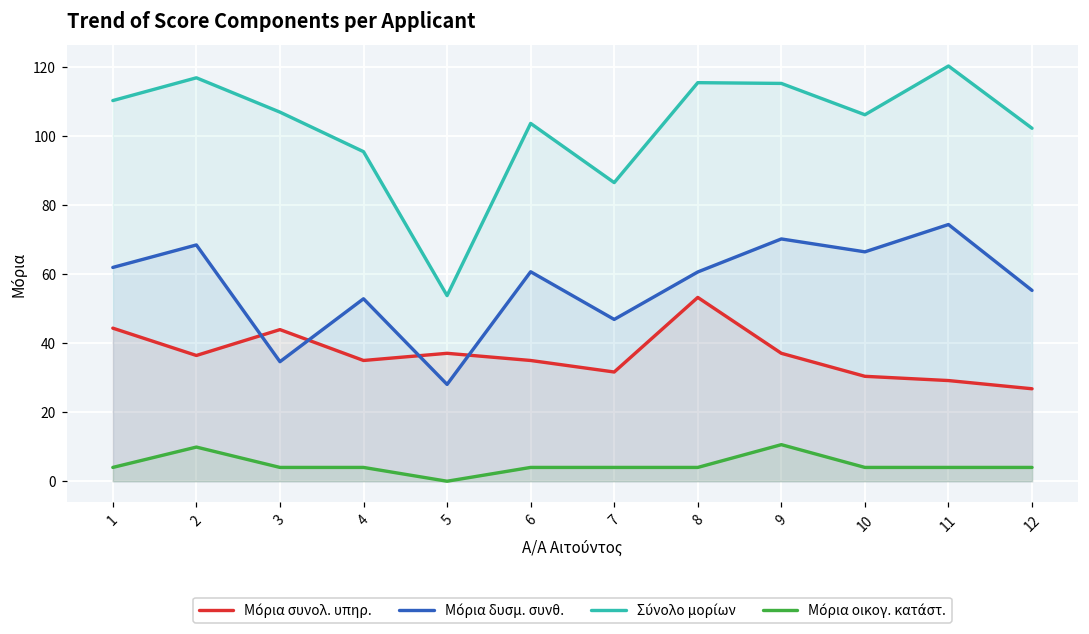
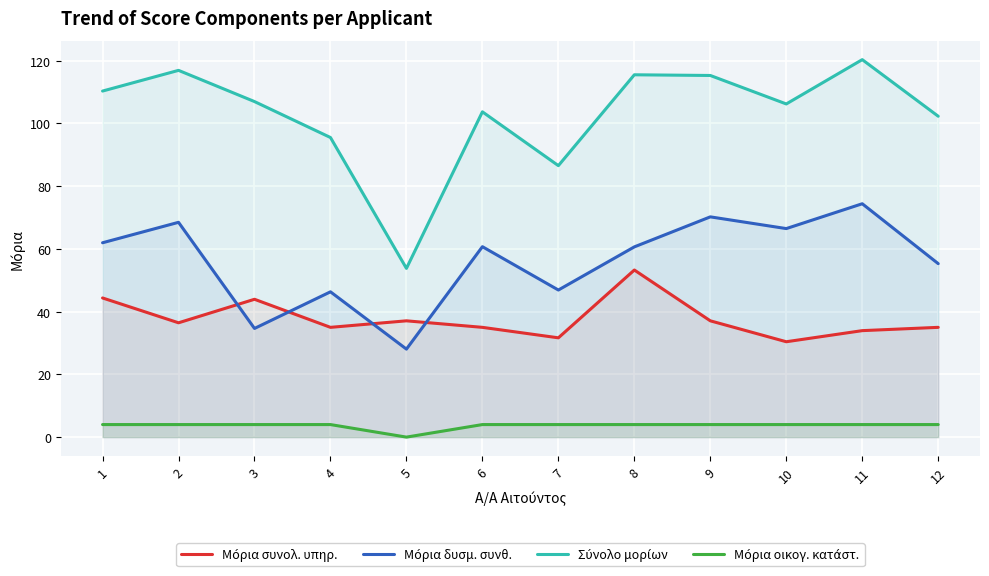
Μόρια οικογ. κατάστ., 2: 10 -> 4
Μόρια δυσμ. συνθ., 4: 53 -> 46
Μόρια οικογ. κατάστ., 9: 11 -> 4
Μόρια συνολ. υπηρ., 11: 29 -> 34
Μόρια συνολ. υπηρ., 12: 27 -> 35
